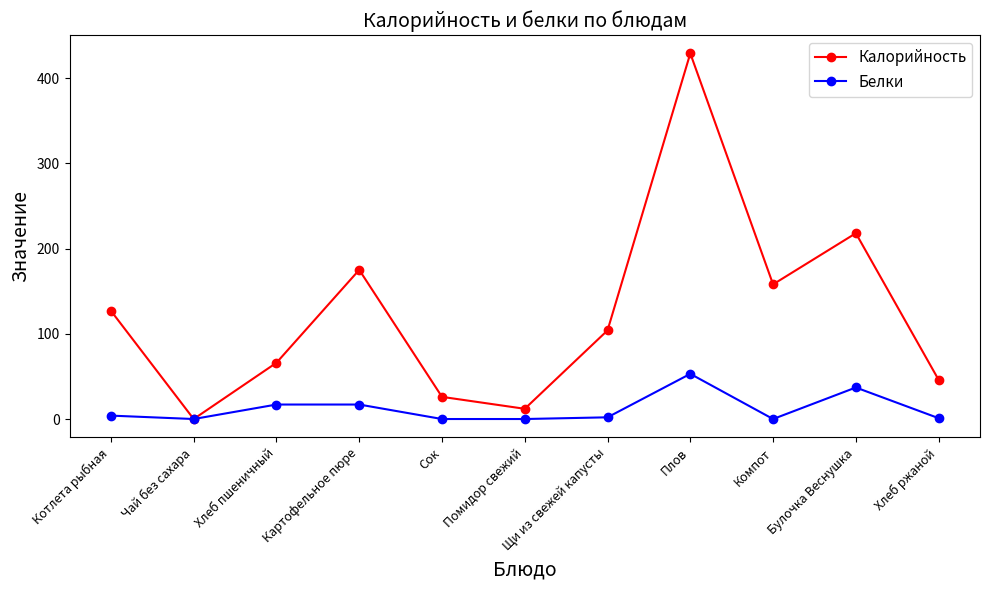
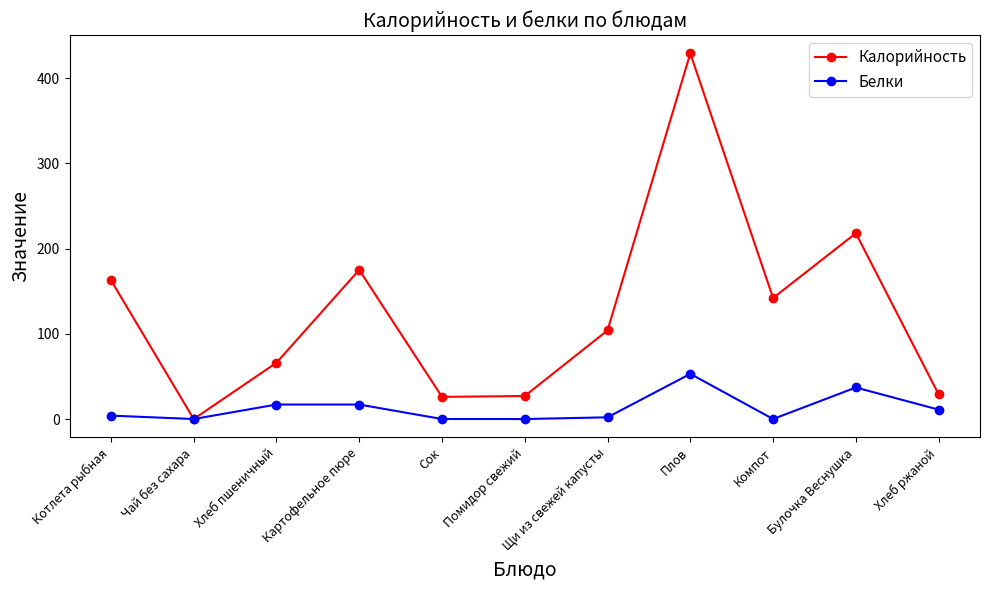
Калорийность, Котлета рыбная: 130 -> 160
Калорийность, Помидор свежий: 10 -> 30
Калорийность, Компот: 160 -> 140
Калорийность, Хлеб ржаной: 50 -> 30
Белки, Хлеб ржаной: 0 -> 10
